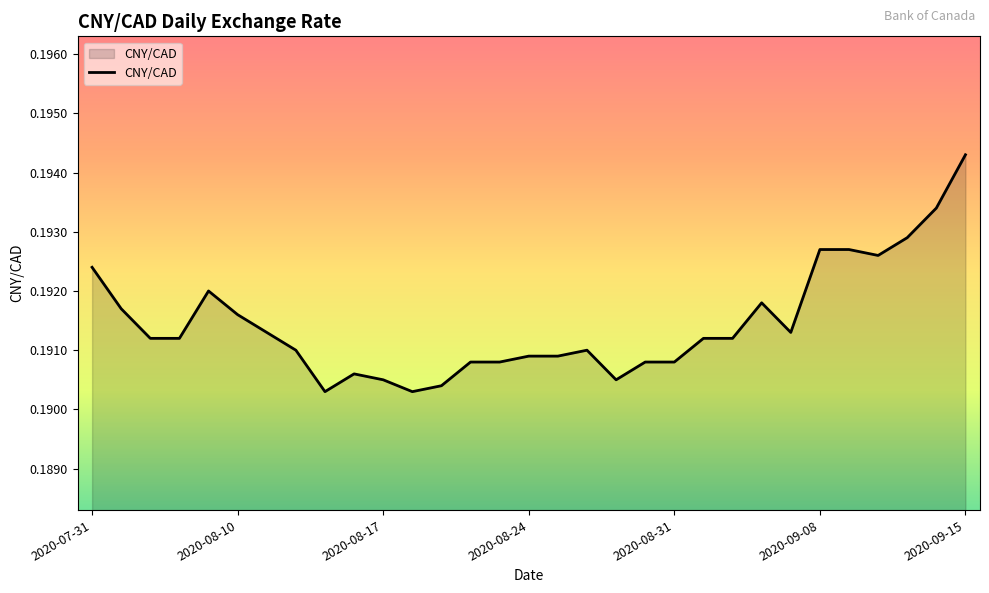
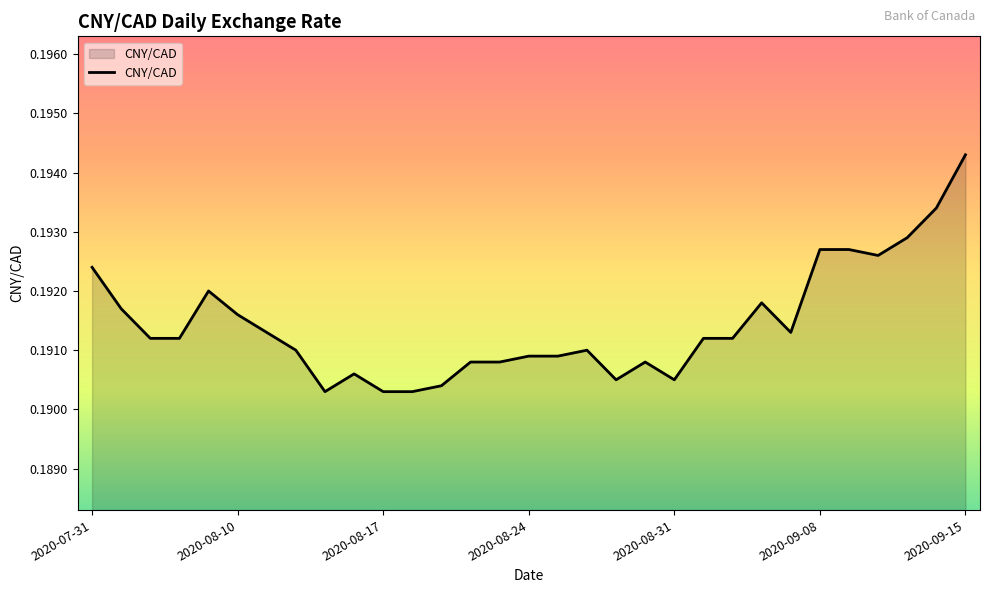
2020-08-17: 0.1905 -> 0.1903
2020-08-31: 0.1908 -> 0.1905
